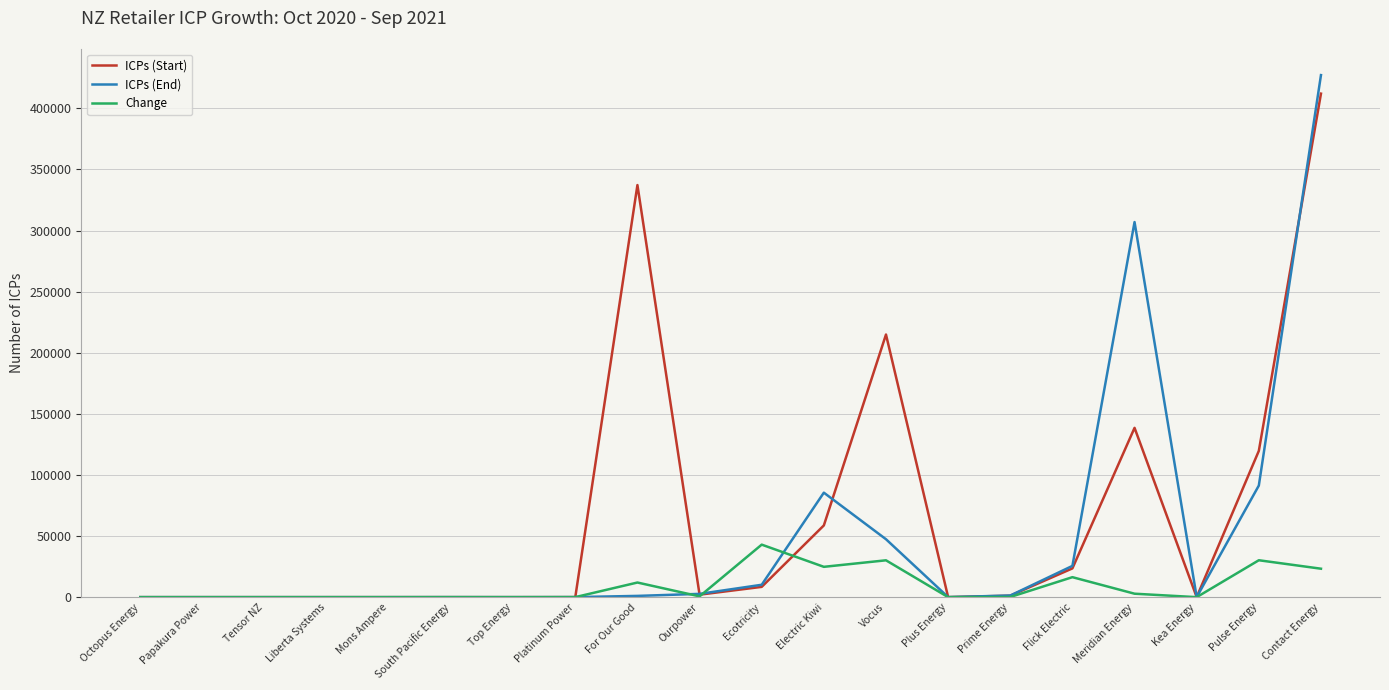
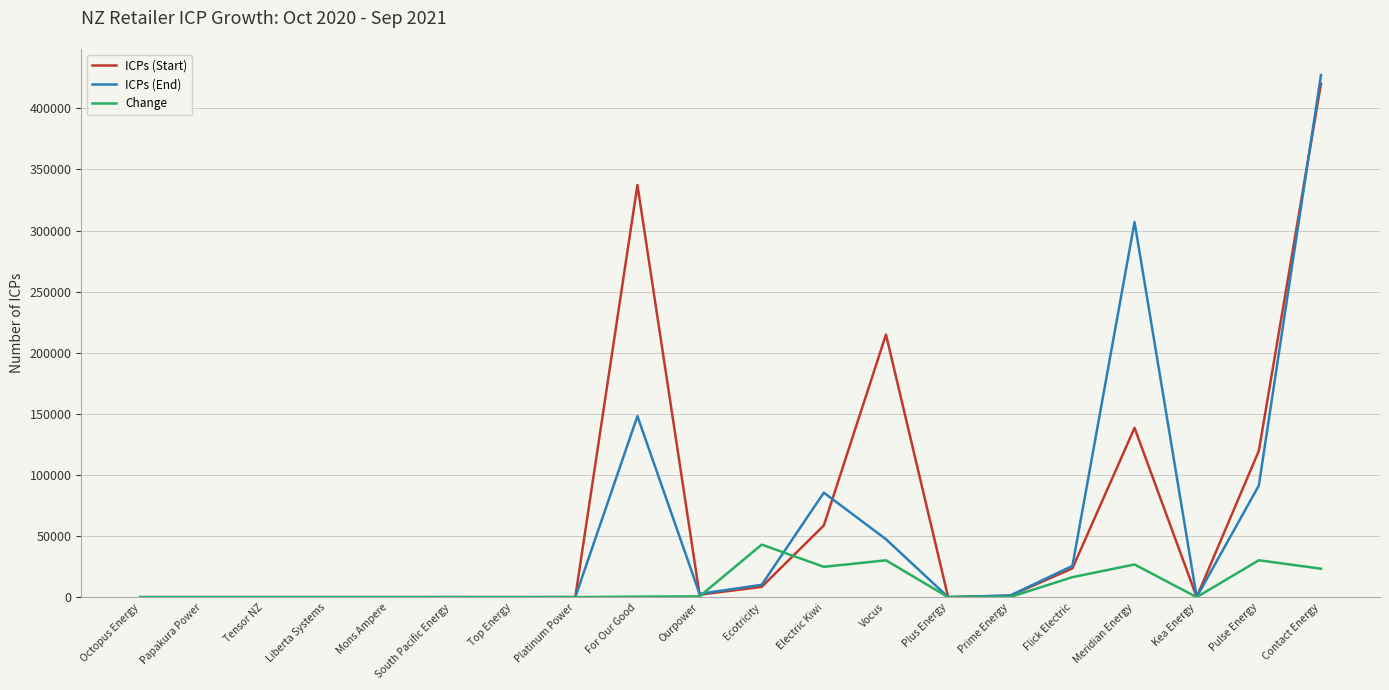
ICPs (End), For Our Good: 1000 -> 148000
Change, For Our Good: 12000 -> 0
Change, Meridian Energy: 3000 -> 27000
ICPs (Start), Contact Energy: 412000 -> 420000
